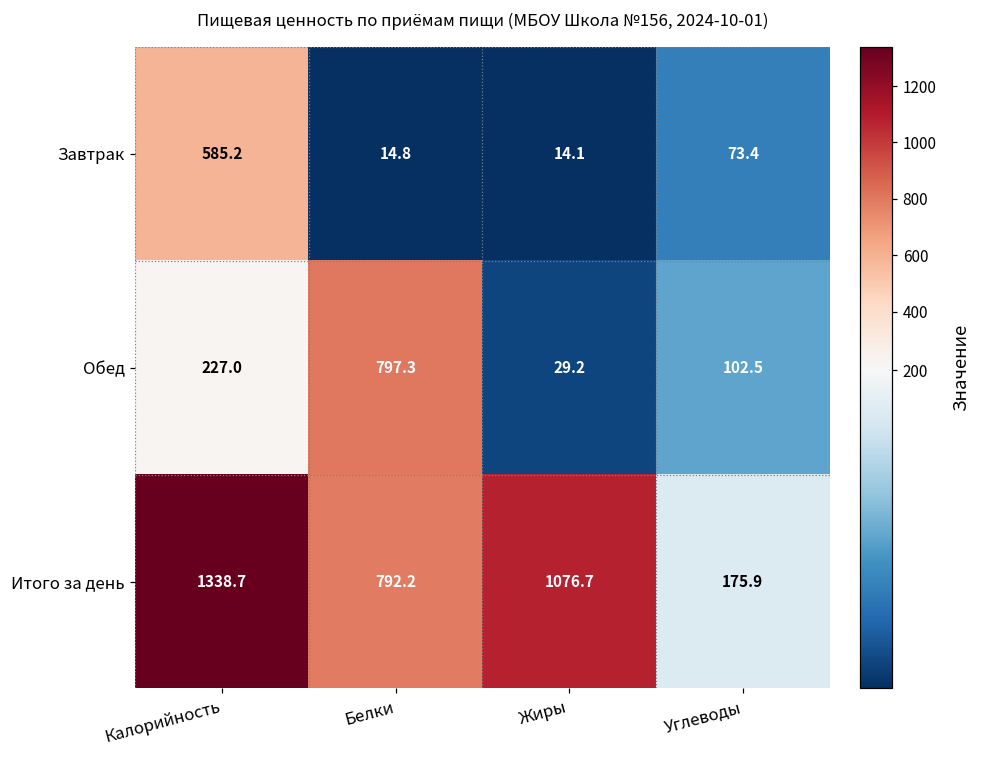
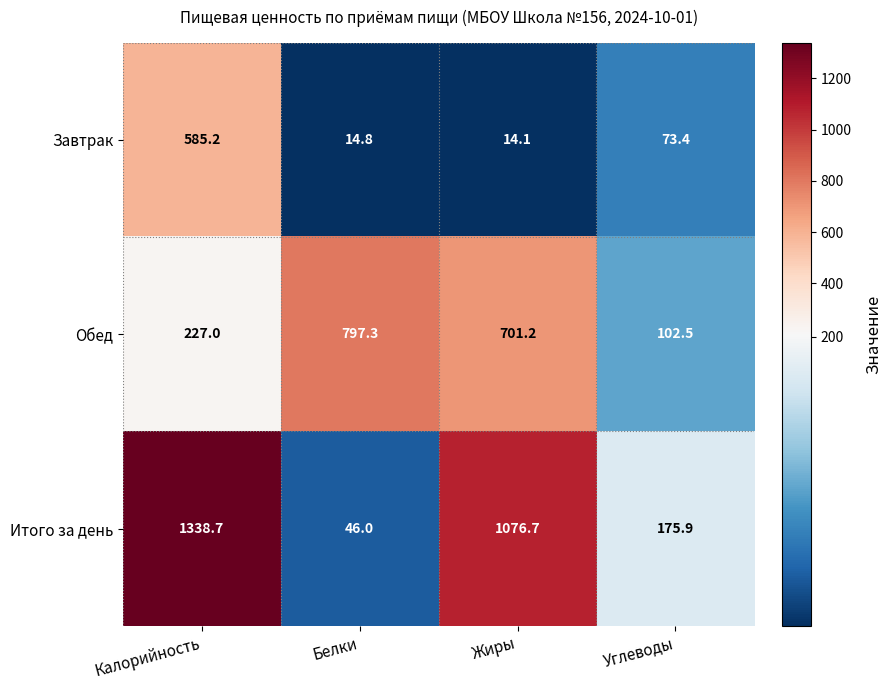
Обед, Жиры: 29.2 -> 701.2
Итого за день, Белки: 792.2 -> 46.0
